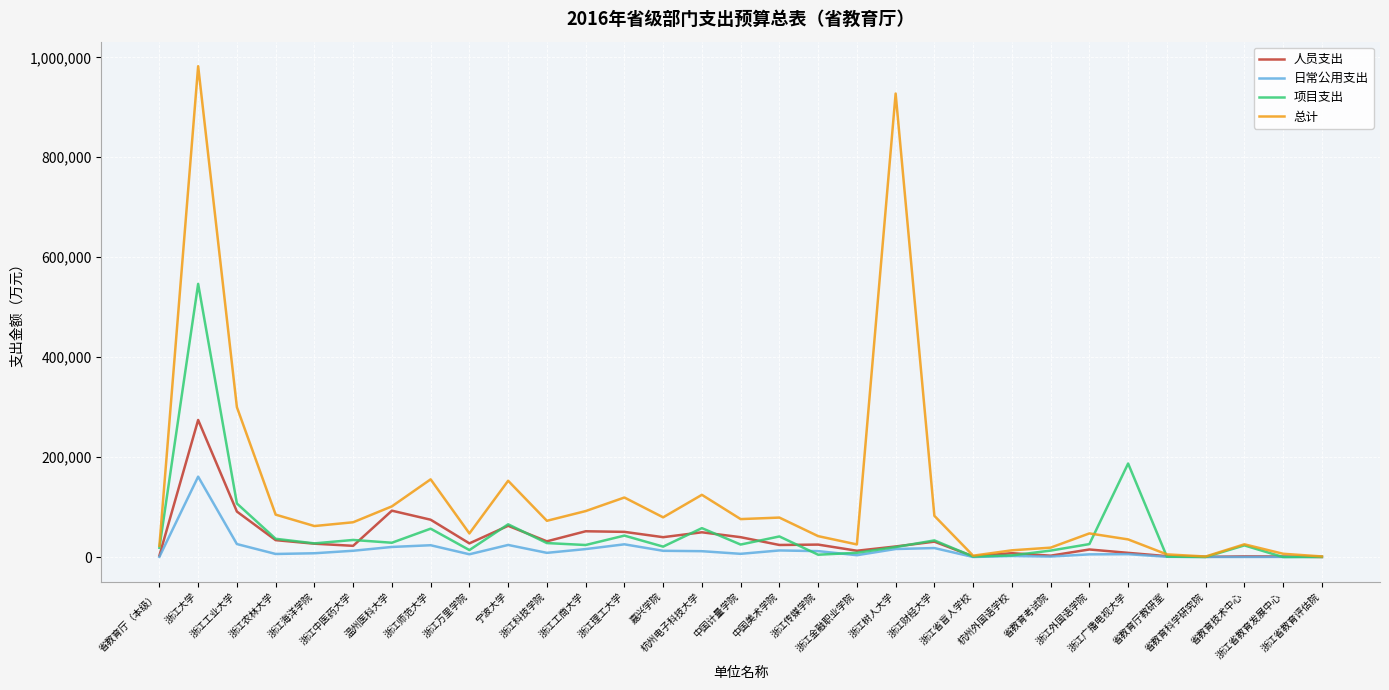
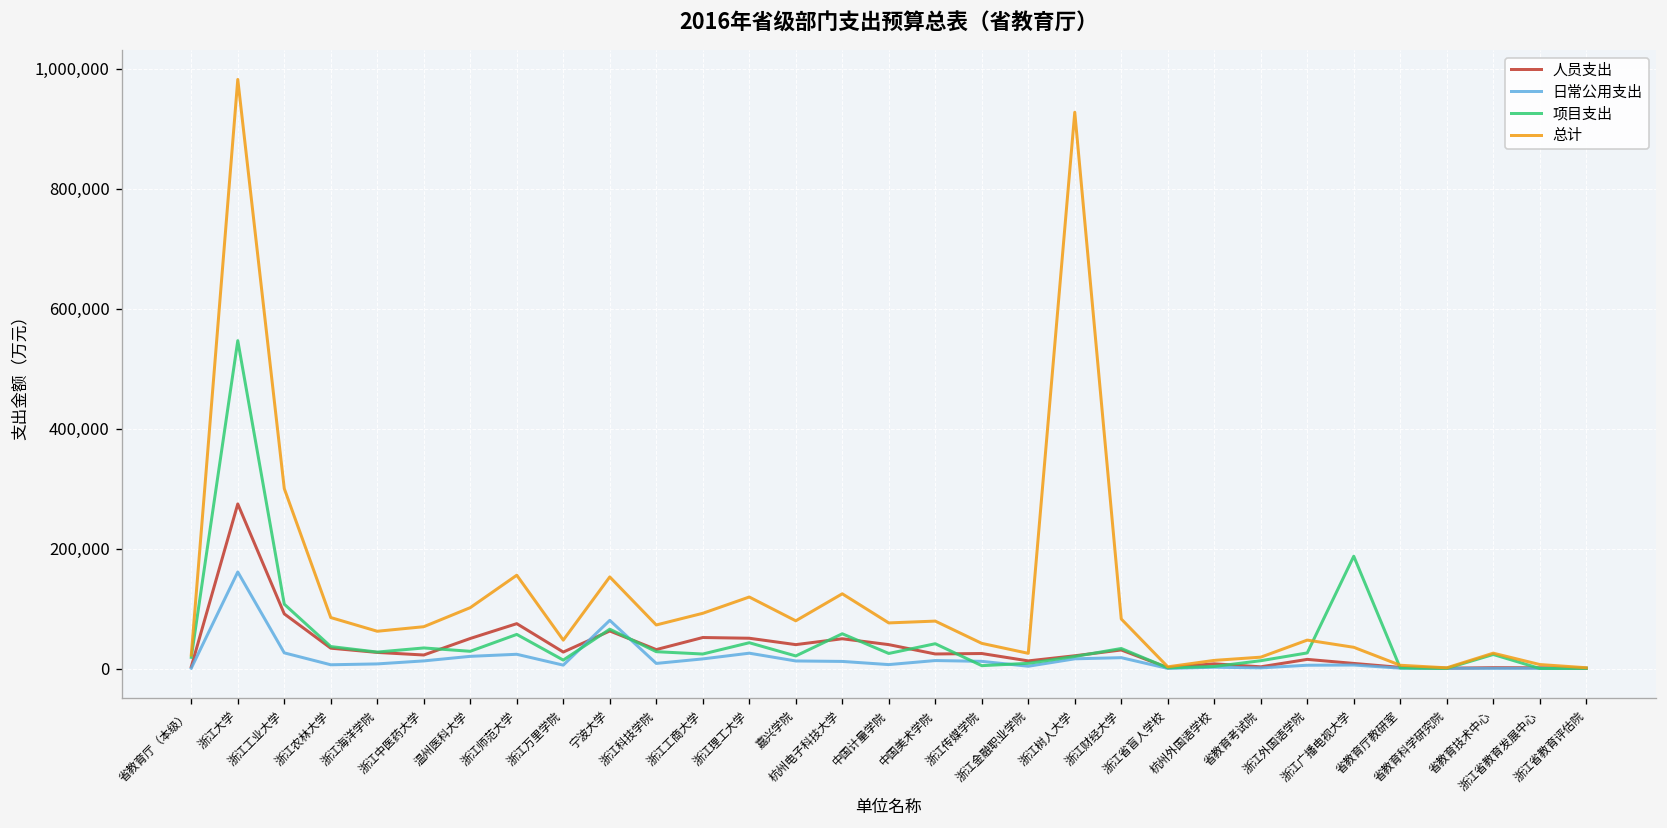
人员支出, 温州医科大学: 90,000 -> 50,000
日常公用支出, 宁波大学: 20,000 -> 80,000
